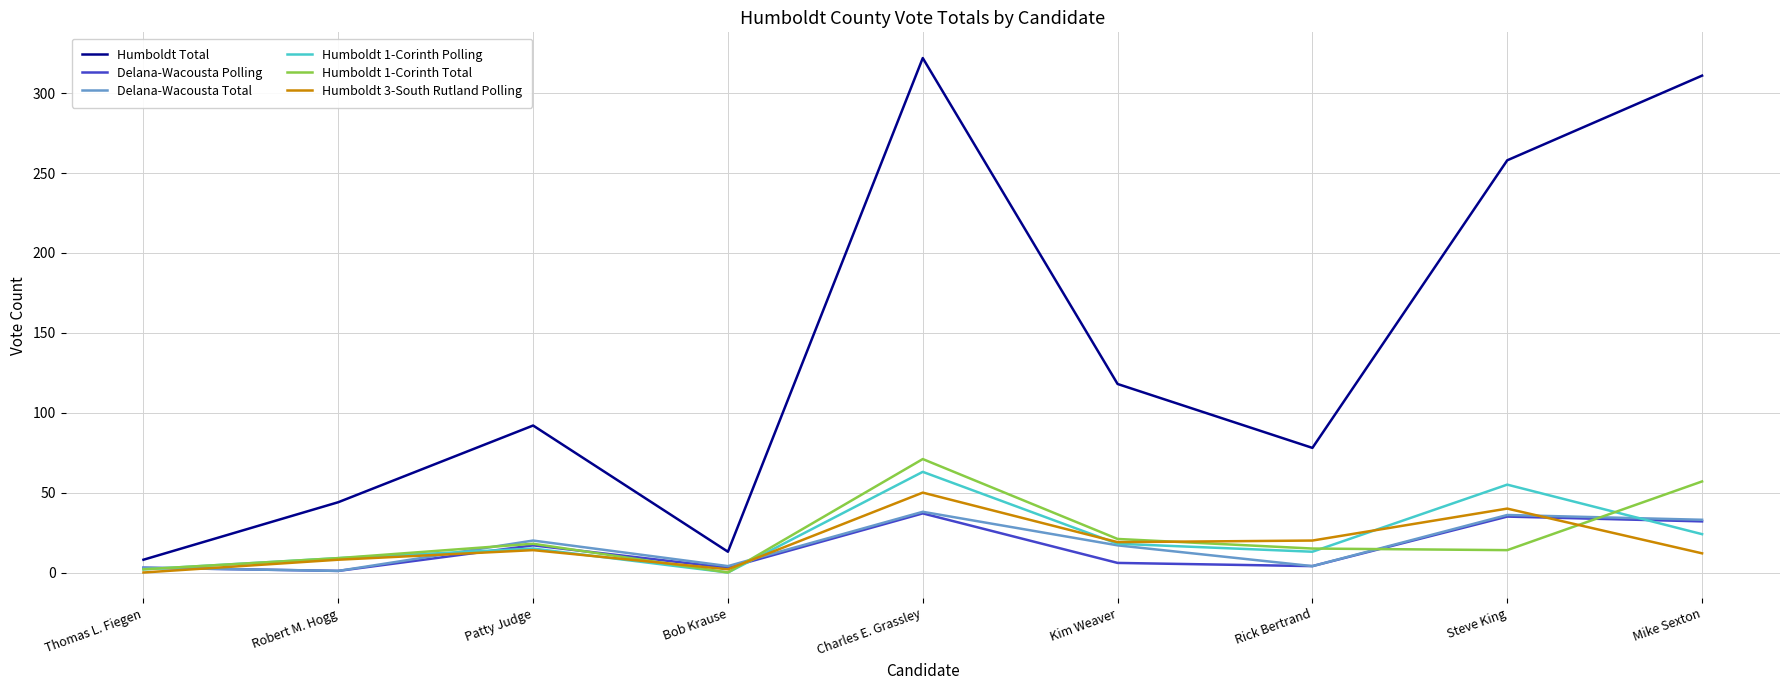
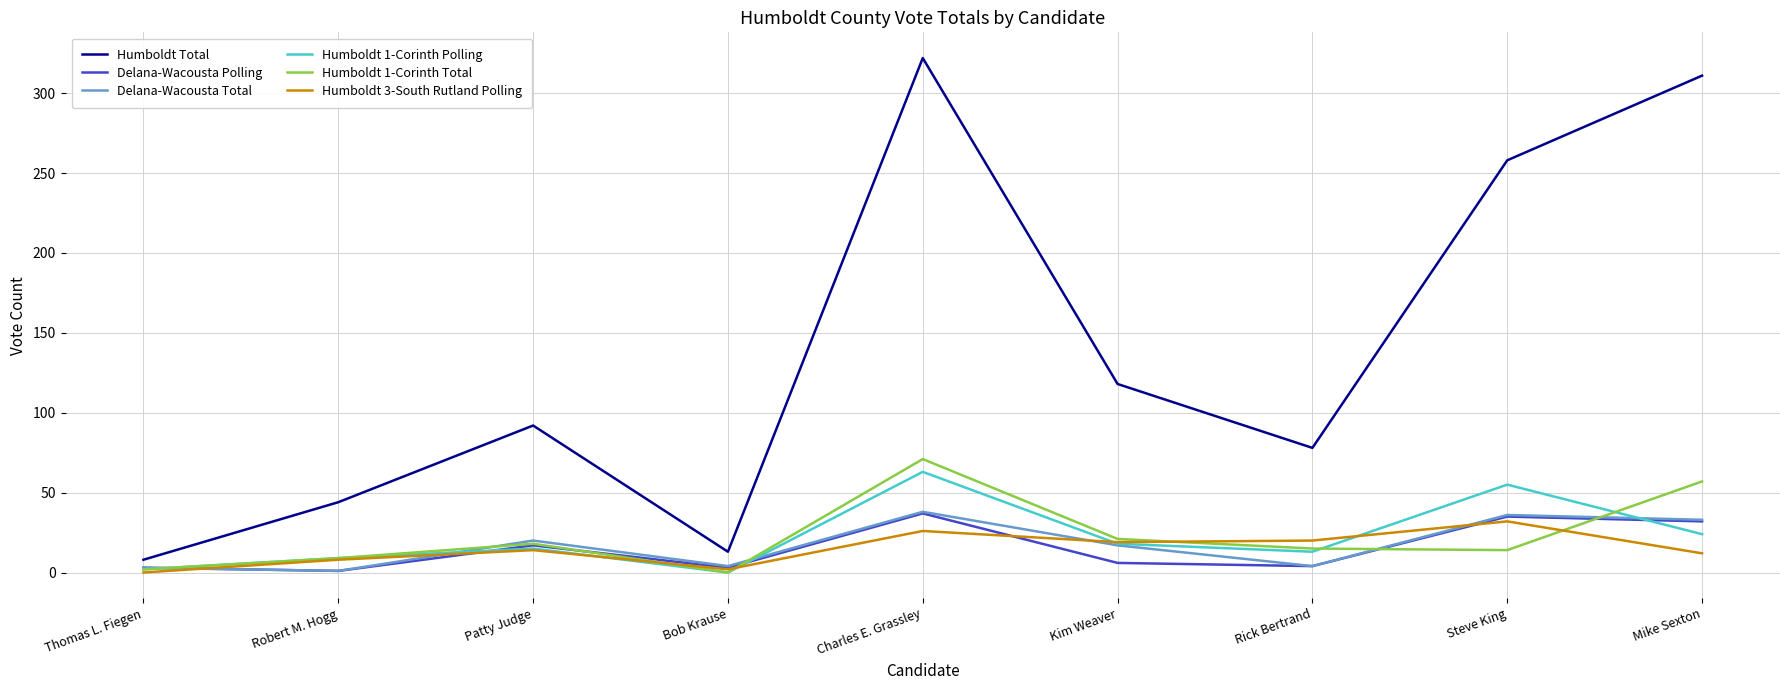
Humboldt 3-South Rutland Polling, Charles E. Grassley: 50 -> 26
Humboldt 3-South Rutland Polling, Steve King: 40 -> 32
